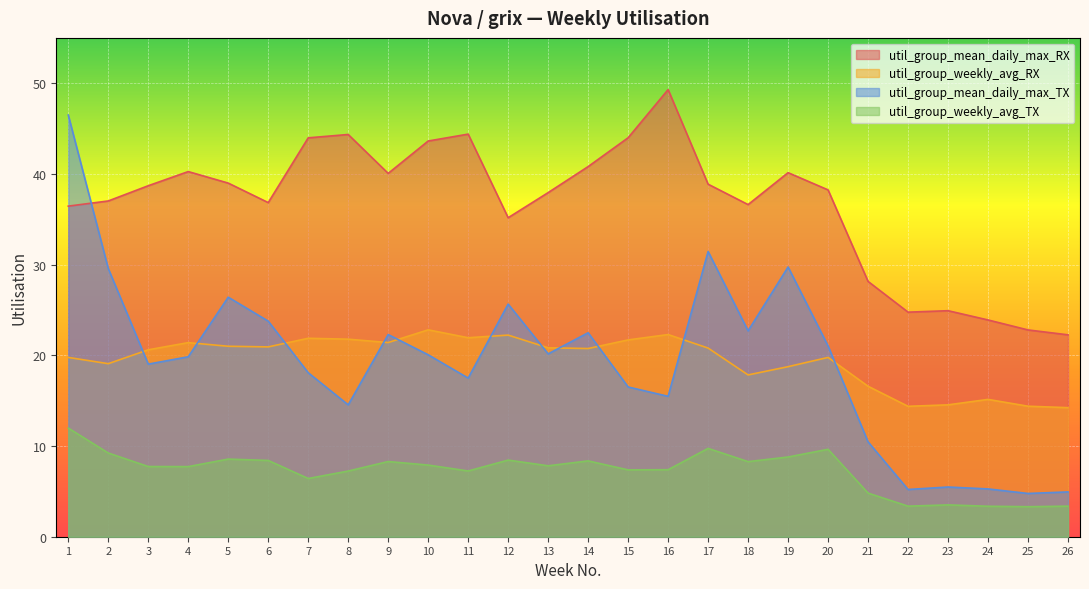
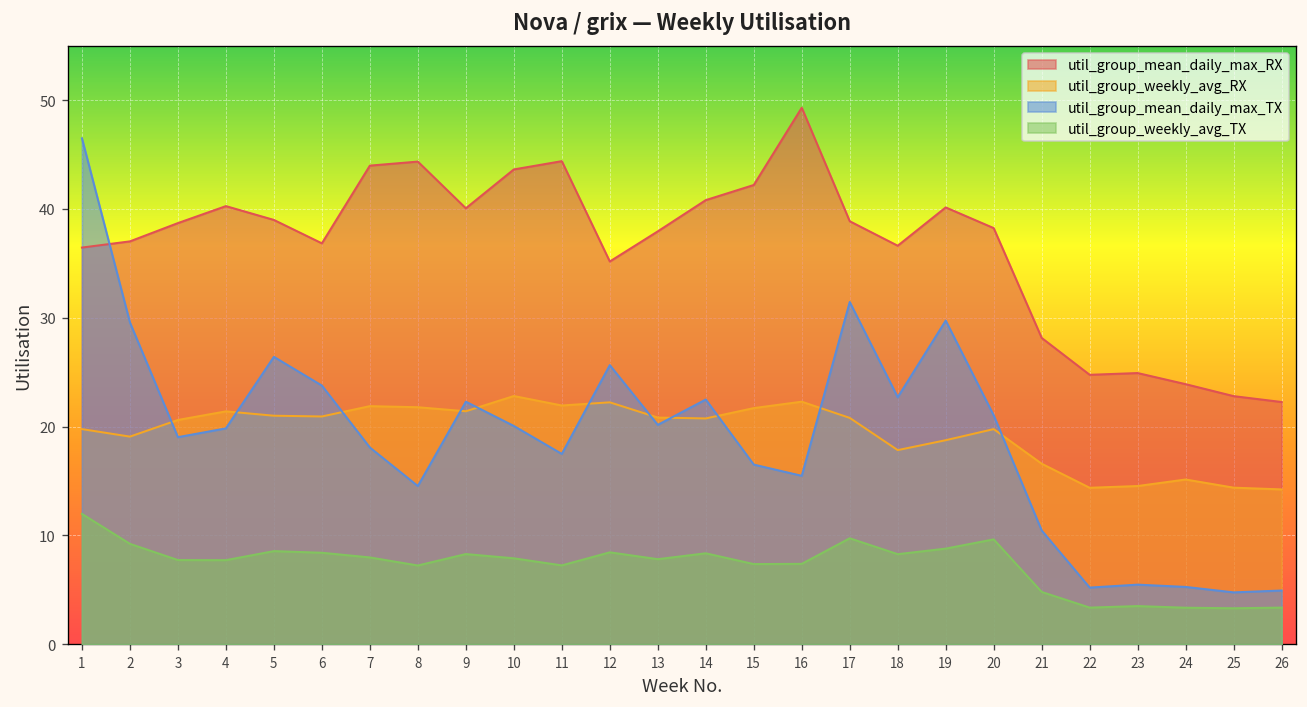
util_group_weekly_avg_TX, 7: 6 -> 8
util_group_mean_daily_max_RX, 15: 44 -> 42
